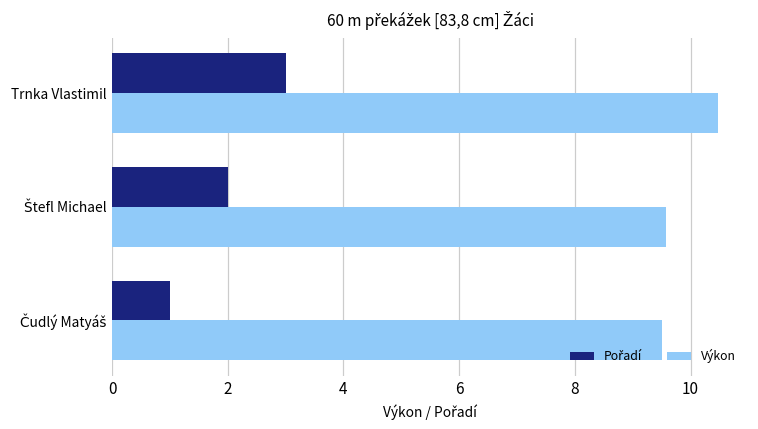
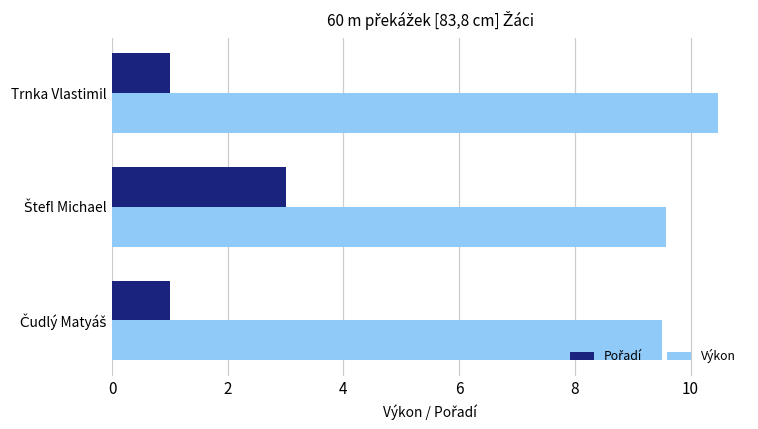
Pořadí, Trnka Vlastimil: 3 -> 1
Pořadí, Štefl Michael: 2 -> 3
